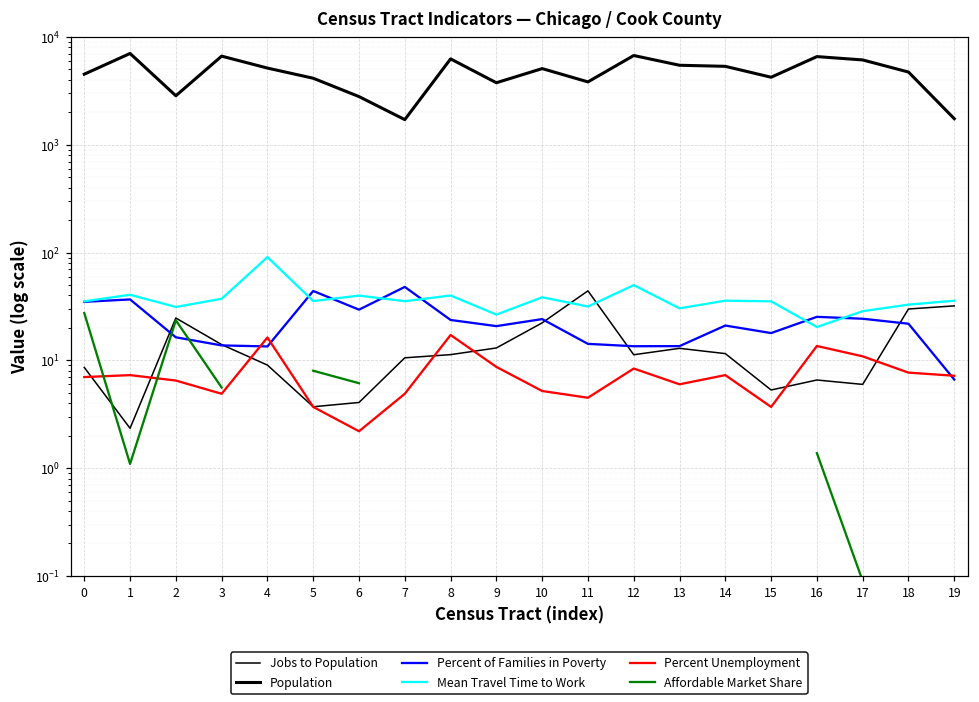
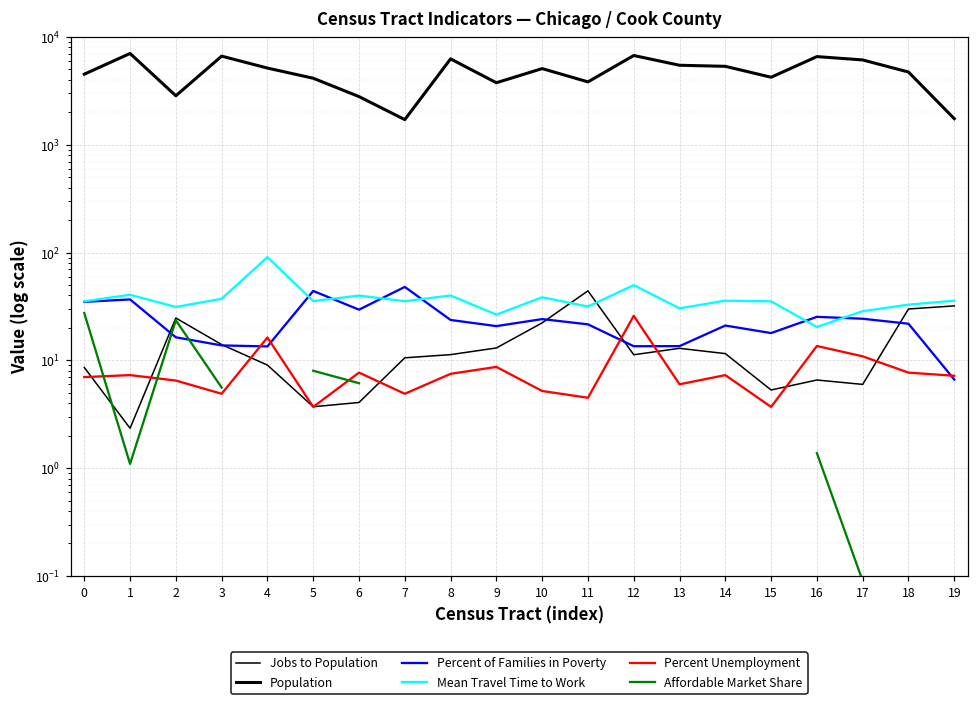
Percent Unemployment, 6: 2.2 -> 8
Percent Unemployment, 8: 17 -> 8
Percent of Families in Poverty, 11: 14 -> 22
Percent Unemployment, 12: 8 -> 26
